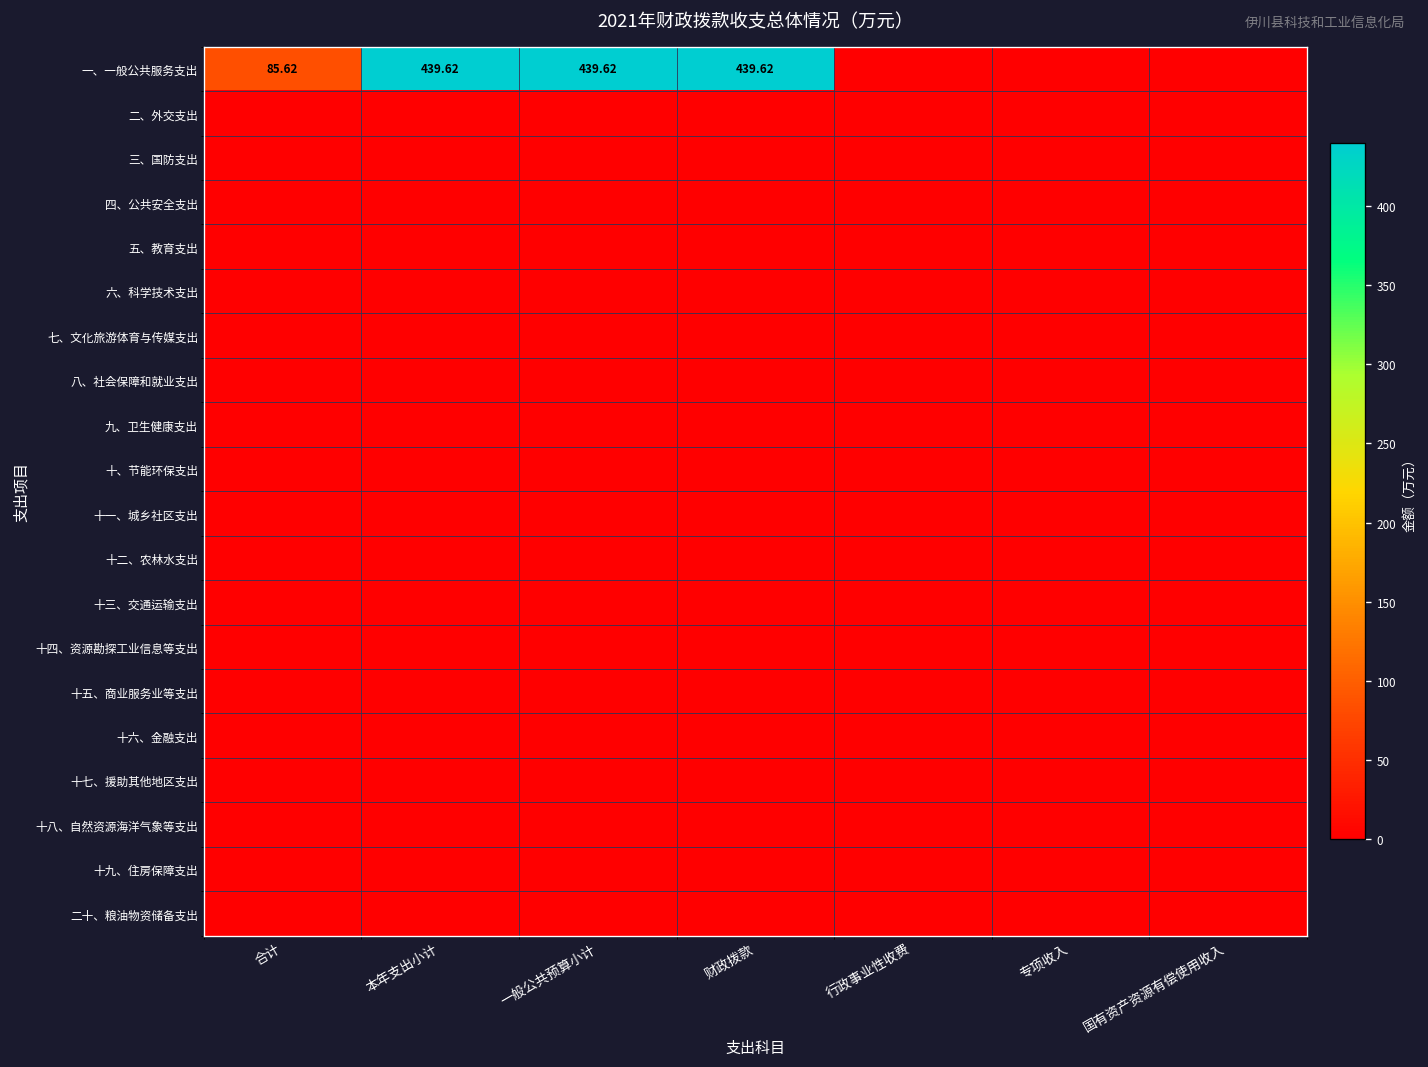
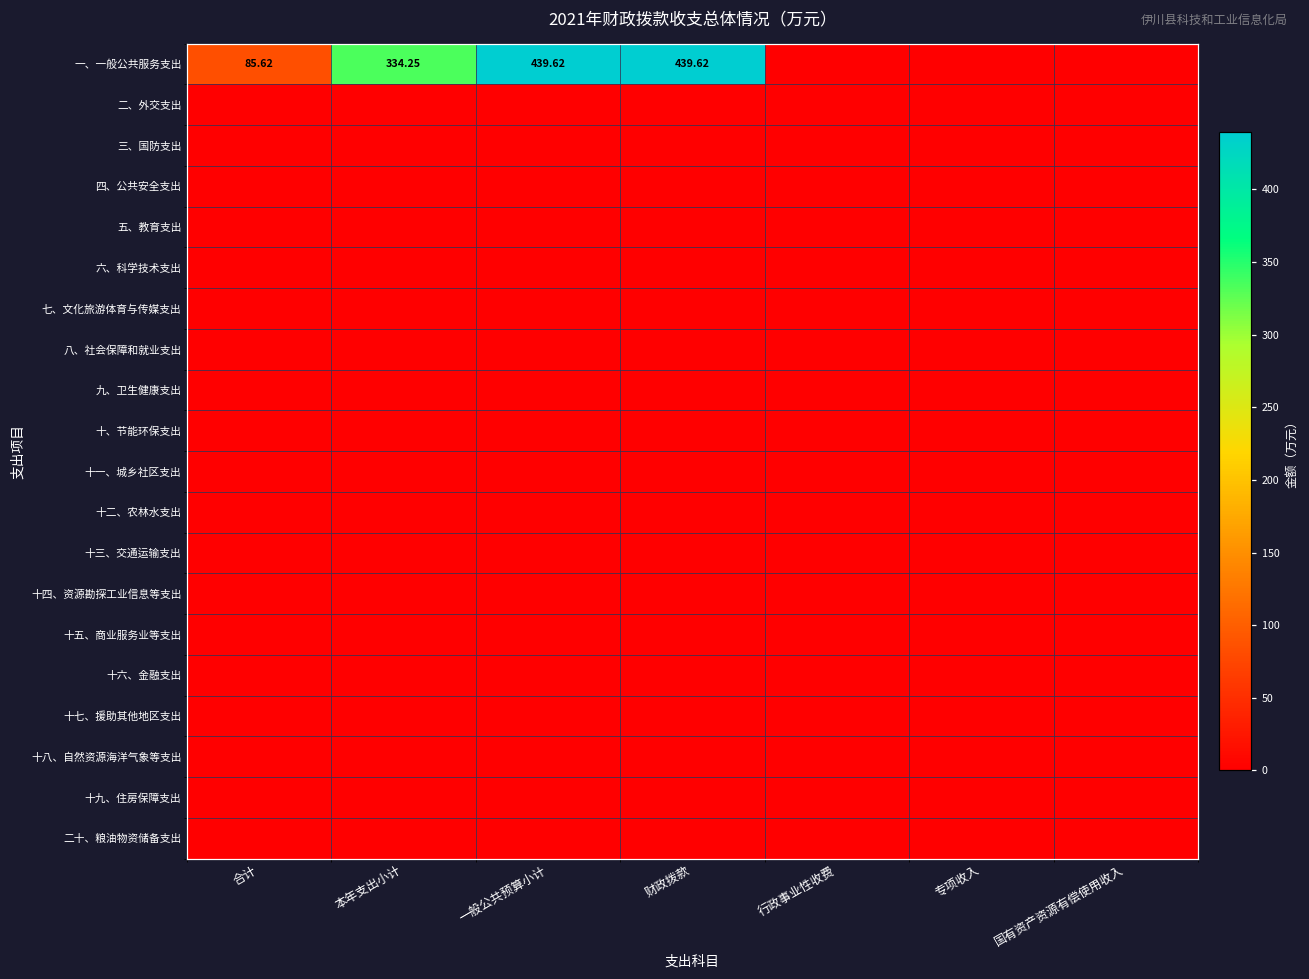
一、一般公共服务支出, 本年支出小计: 439.62 -> 334.25
